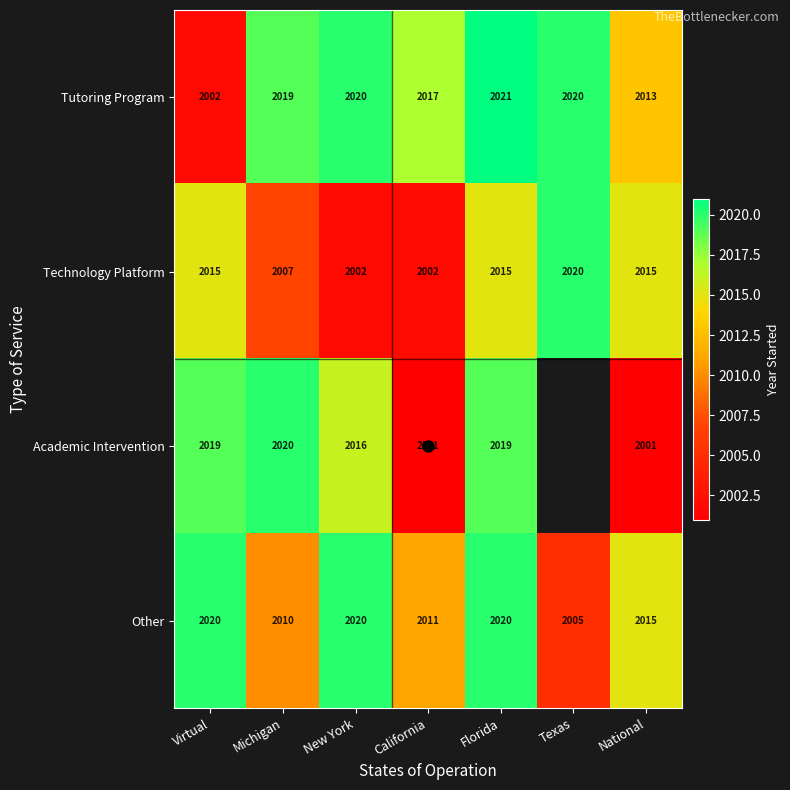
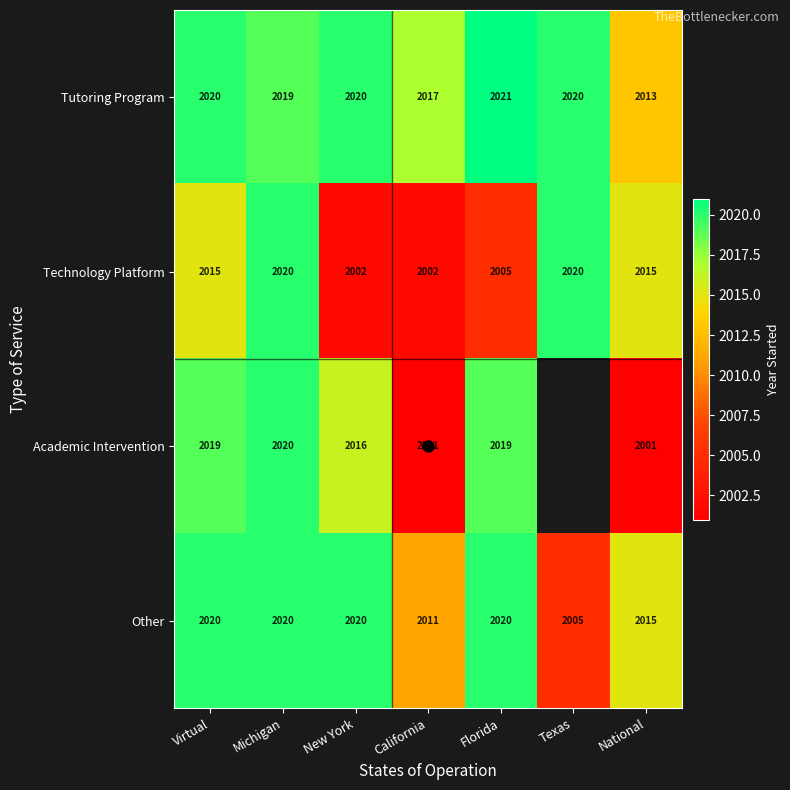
Tutoring Program, Virtual: 2002 -> 2020
Technology Platform, Michigan: 2007 -> 2020
Technology Platform, Florida: 2015 -> 2005
Other, Michigan: 2010 -> 2020
